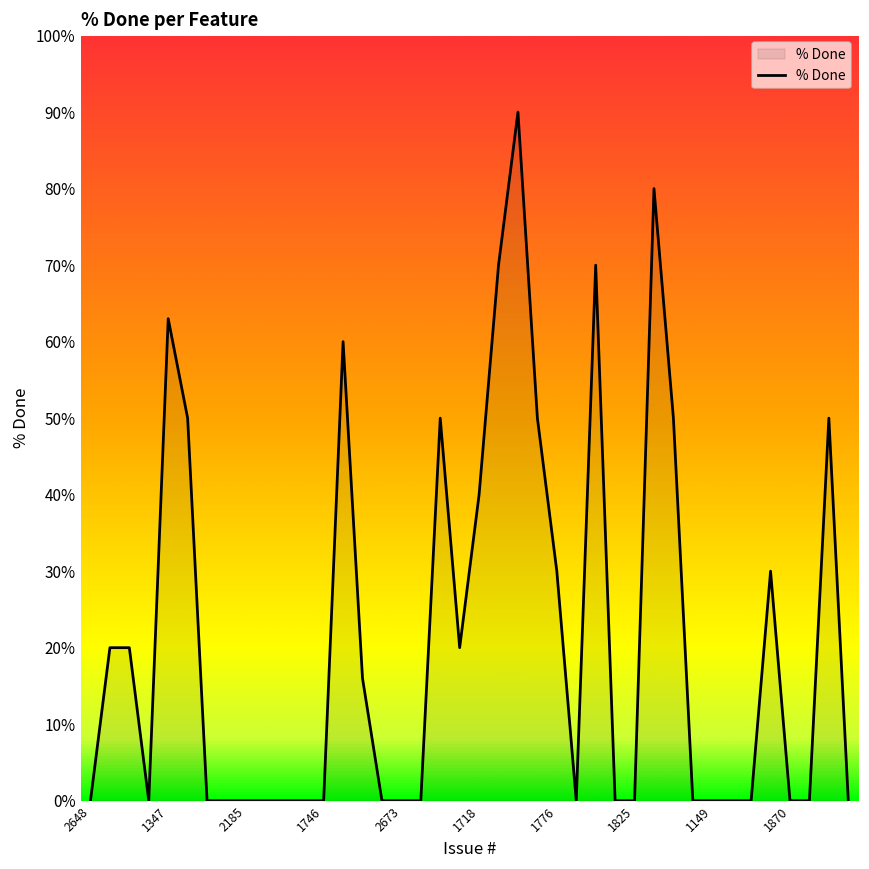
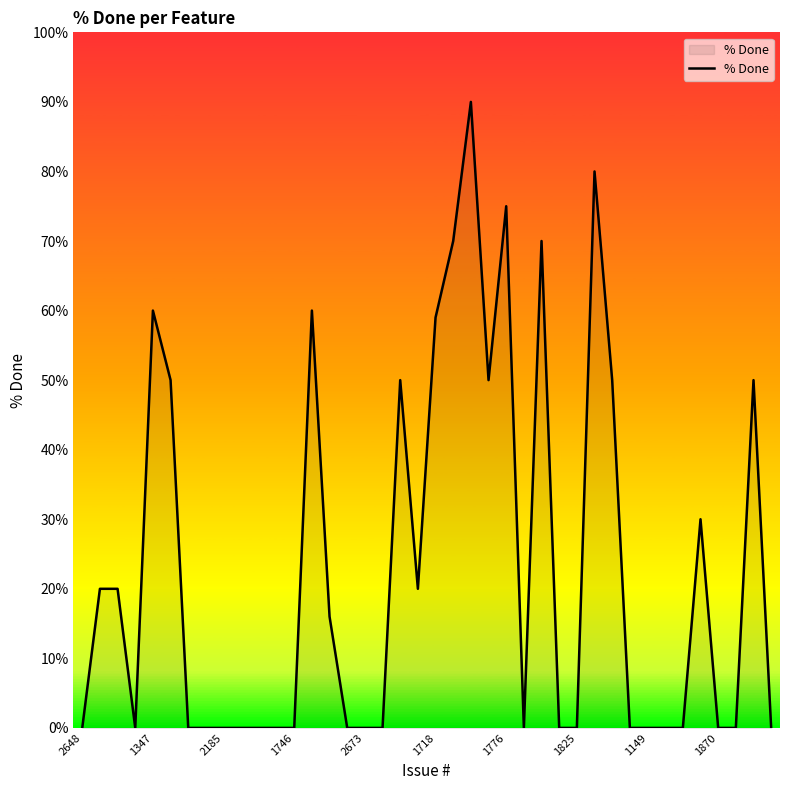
1347: 63% -> 60%
1718: 40% -> 59%
1776: 30% -> 75%
